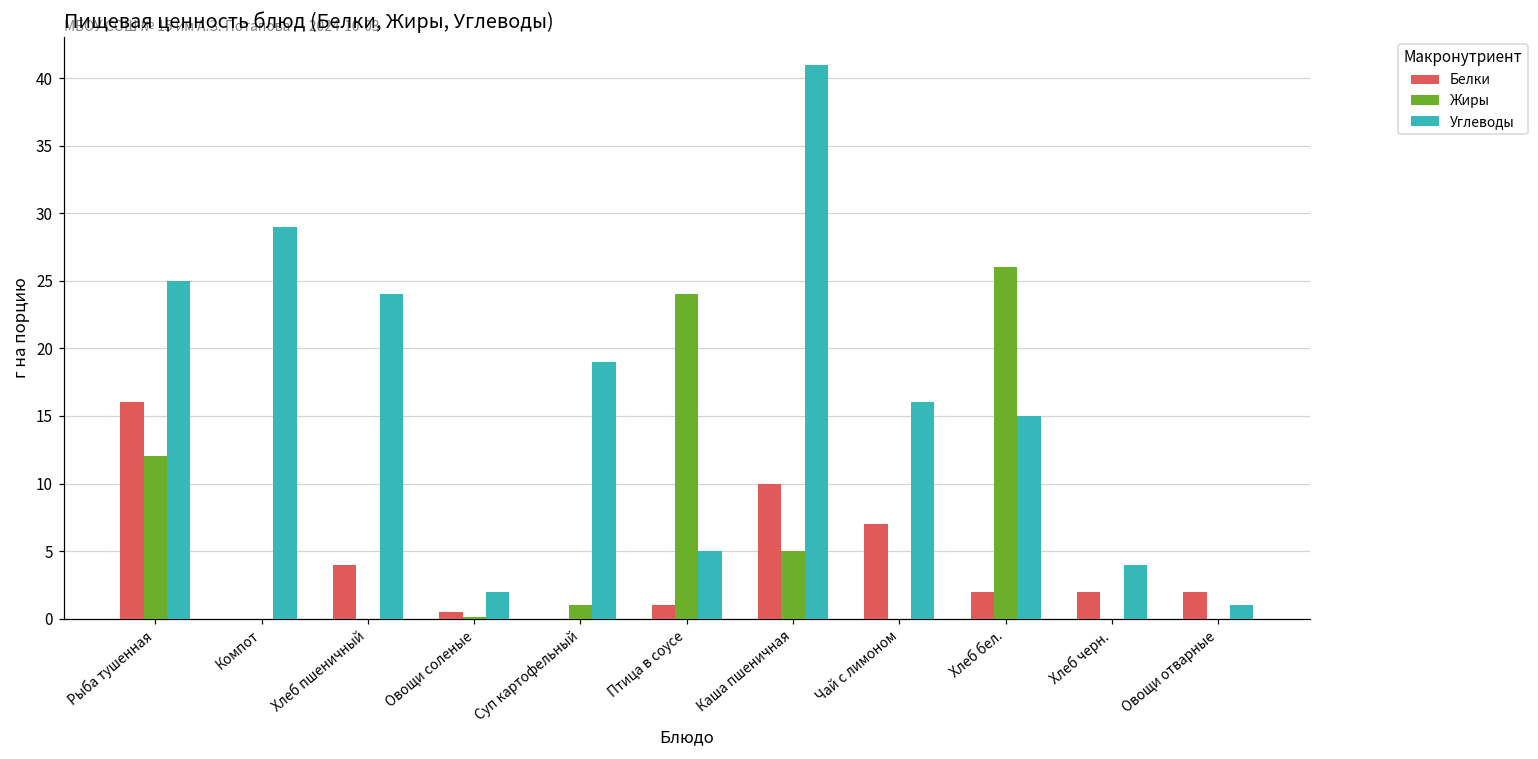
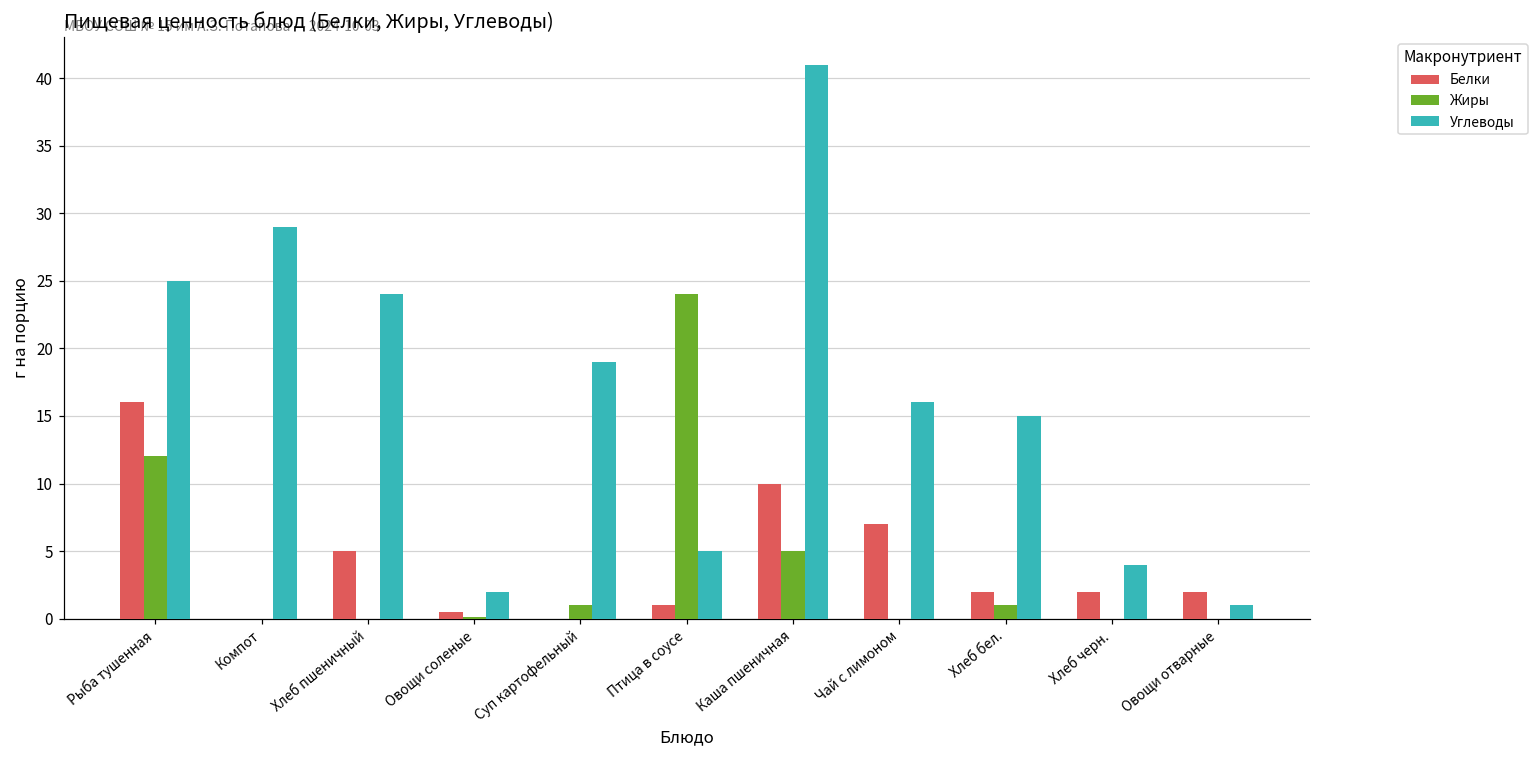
Белки, Хлеб пшеничный: 4 -> 5
Жиры, Хлеб бел.: 26 -> 1
